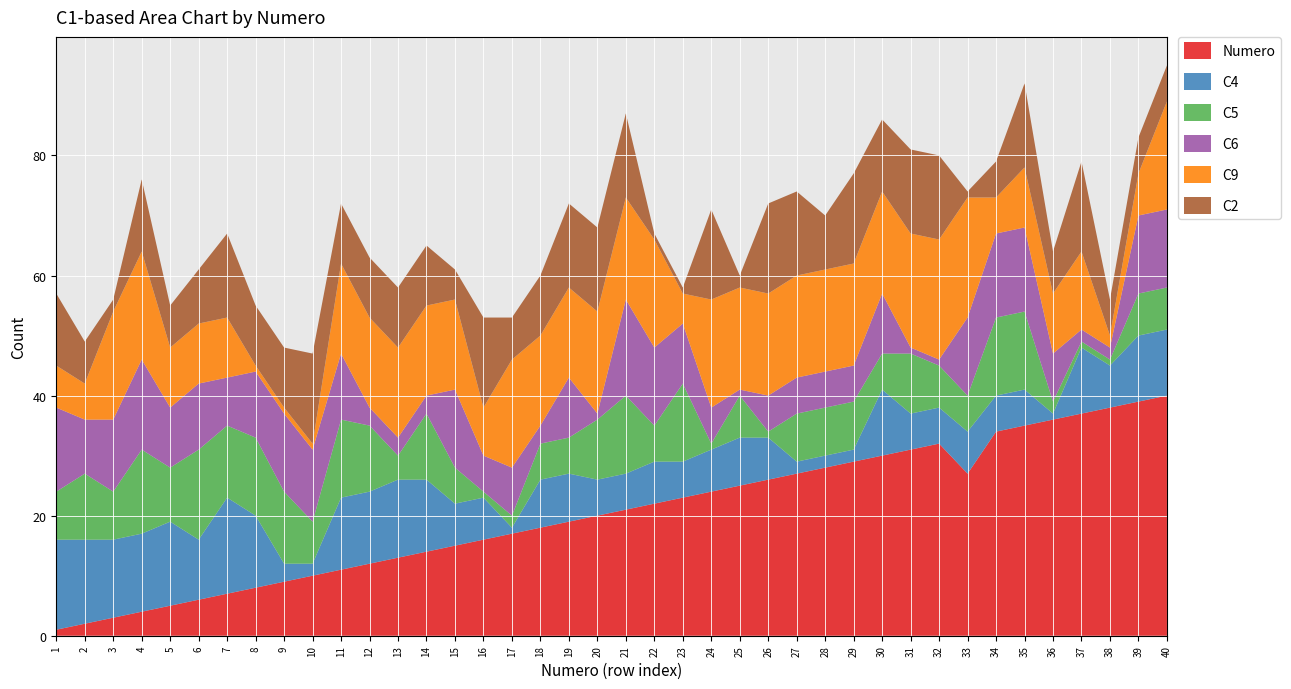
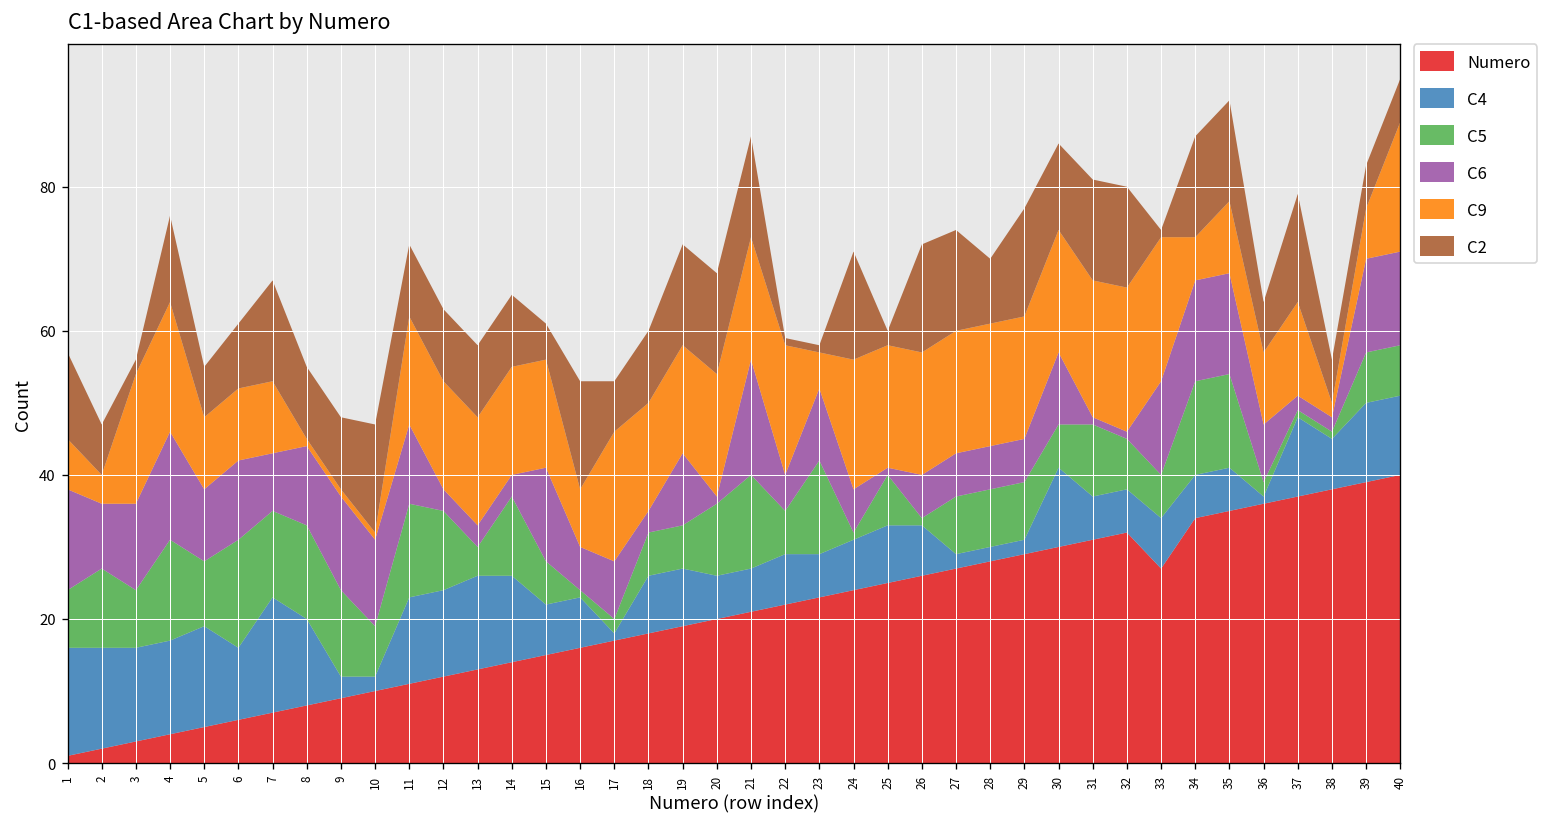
C9, 2: 6 -> 4
C6, 22: 13 -> 5
C2, 34: 6 -> 14
